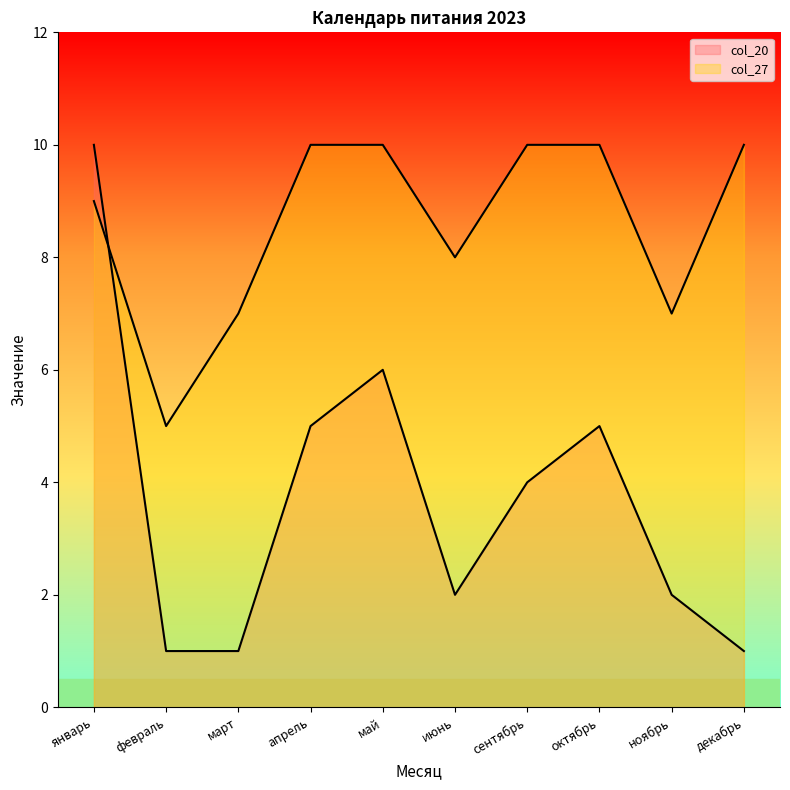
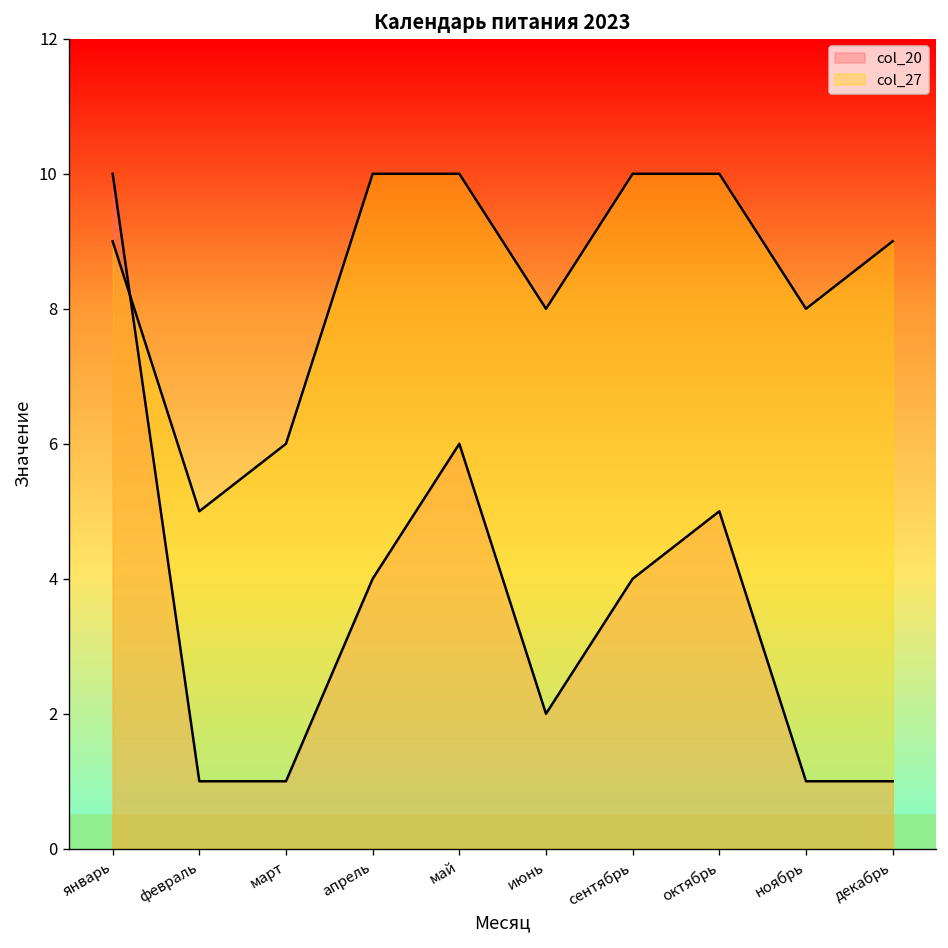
col_27, март: 7 -> 6
col_20, апрель: 5 -> 4
col_20, ноябрь: 2 -> 1
col_27, ноябрь: 7 -> 8
col_27, декабрь: 10 -> 9
